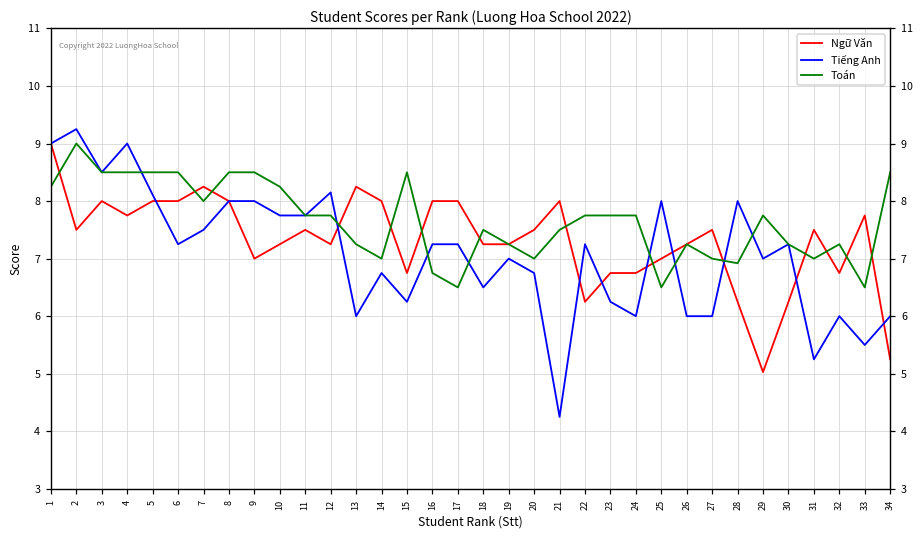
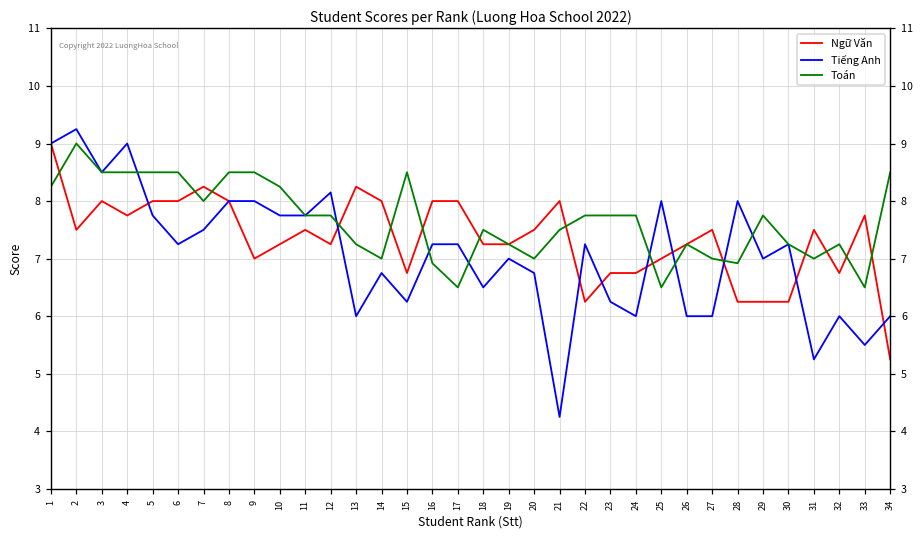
Tiếng Anh, 5: 8.1 -> 7.8
Toán, 16: 6.8 -> 6.9
Ngữ Văn, 29: 5.0 -> 6.3
